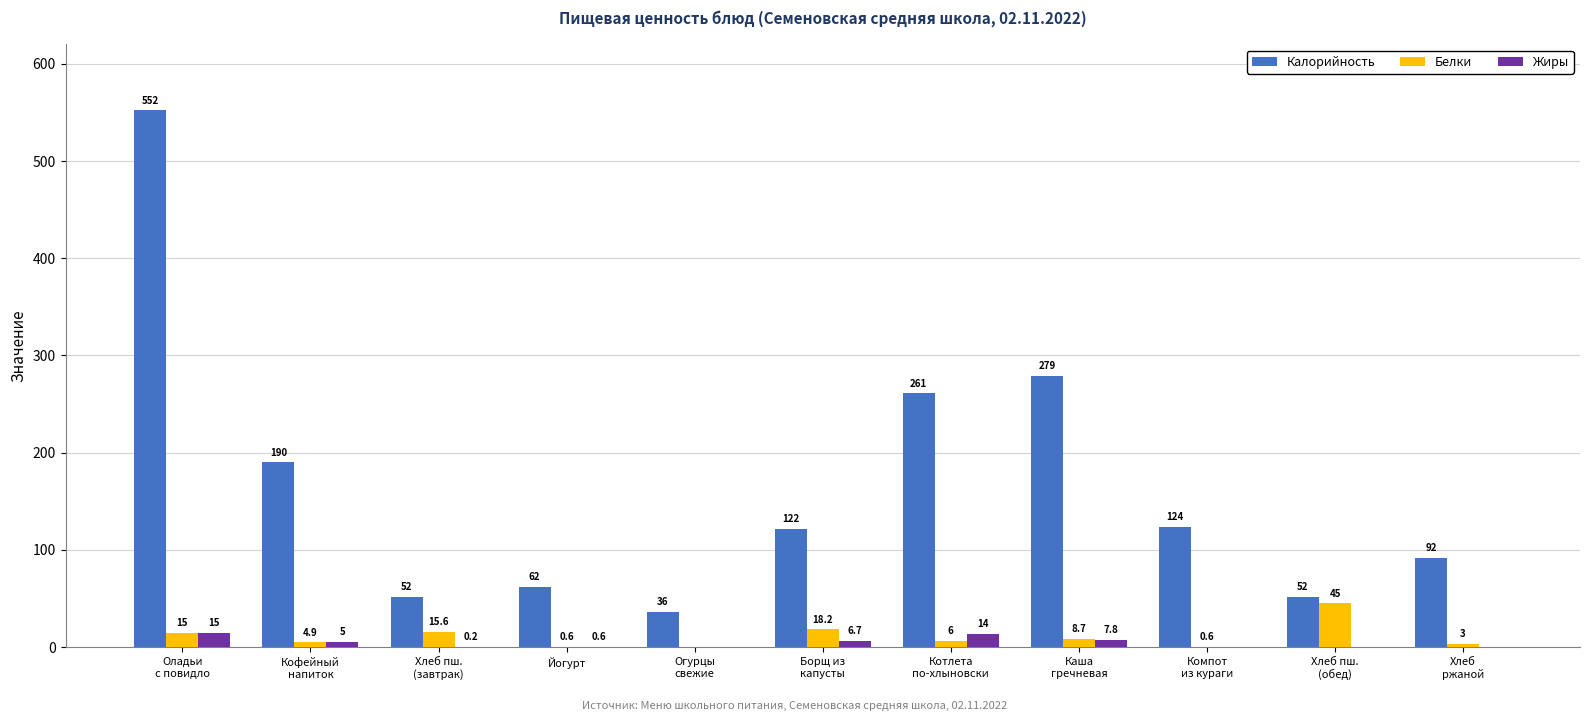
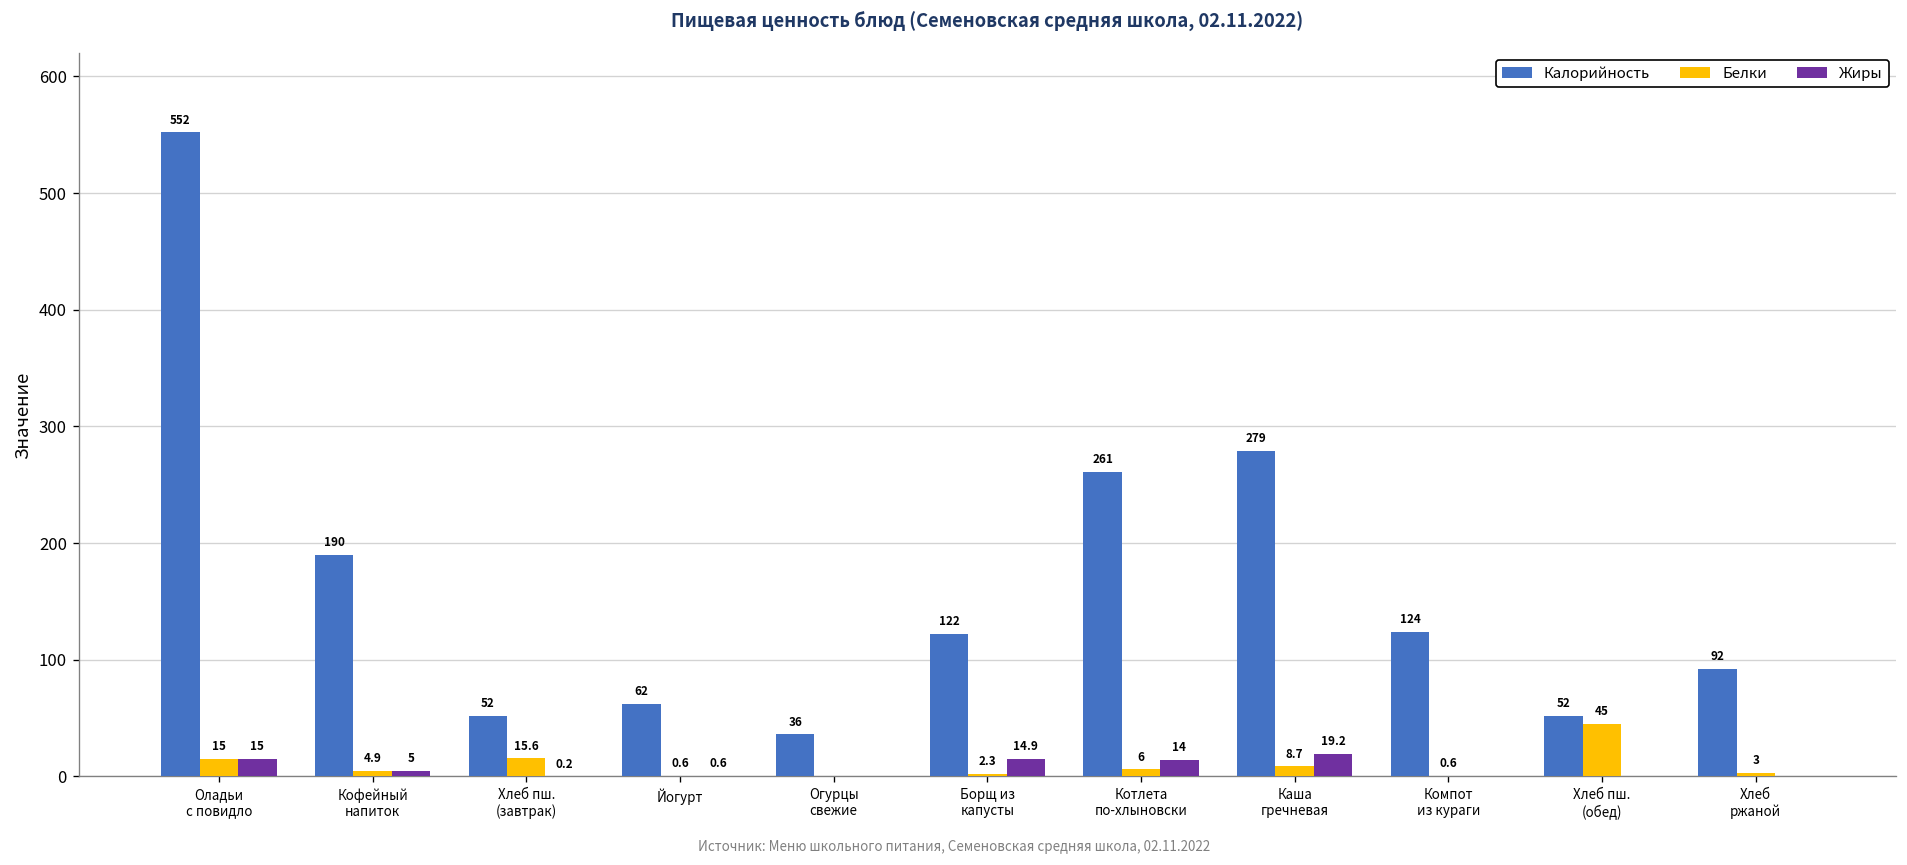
Белки, Борщ из капусты: 18.2 -> 2.3
Жиры, Борщ из капусты: 6.7 -> 14.9
Жиры, Каша гречневая: 7.8 -> 19.2
